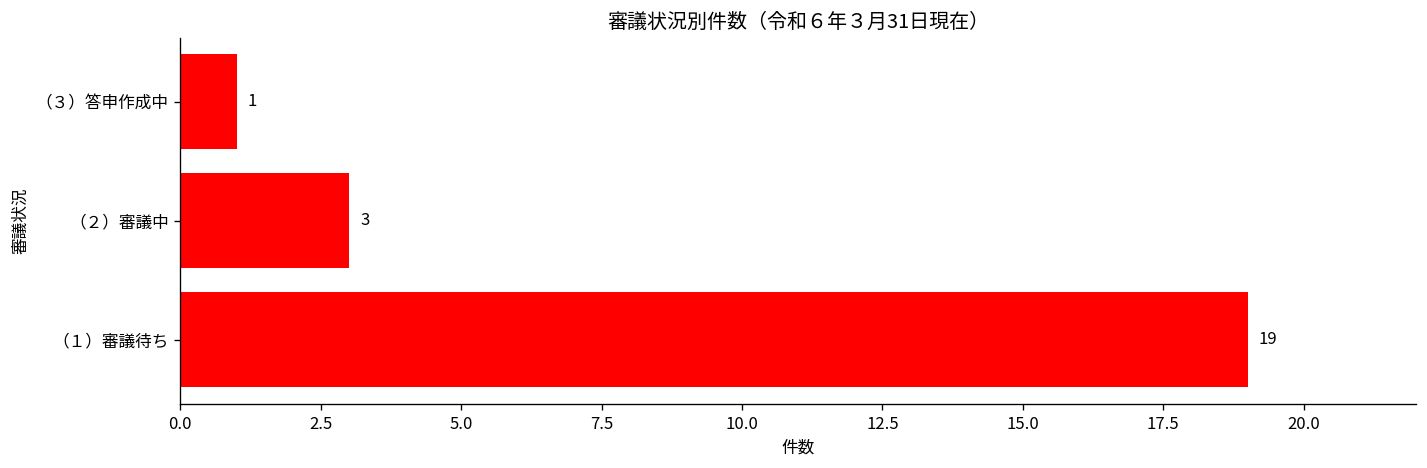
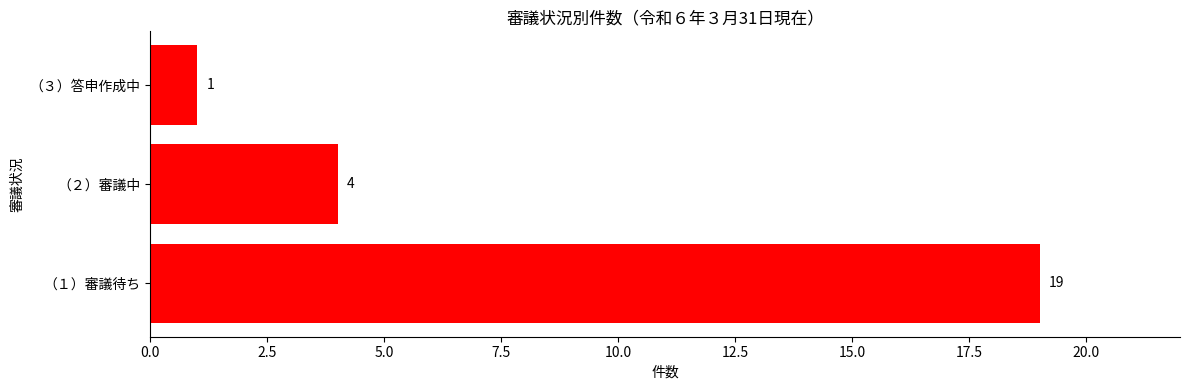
（２）審議中: 3 -> 4
